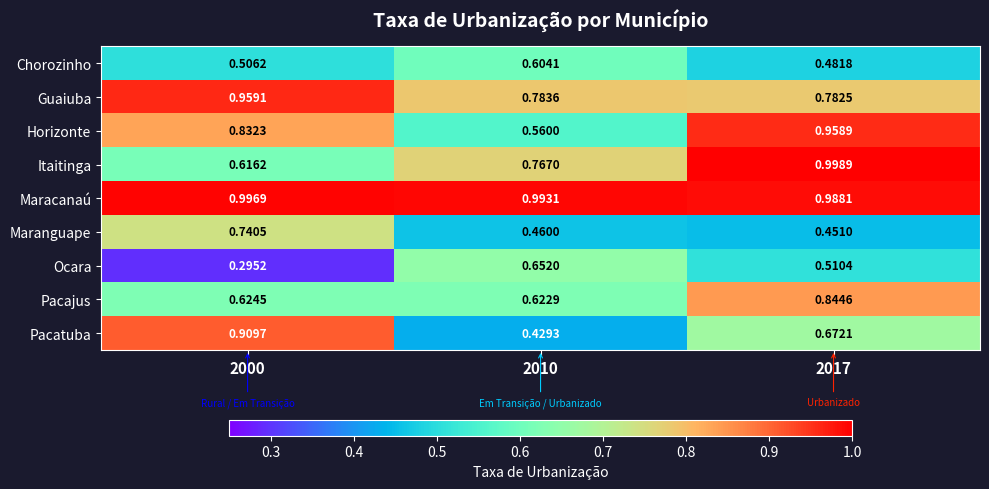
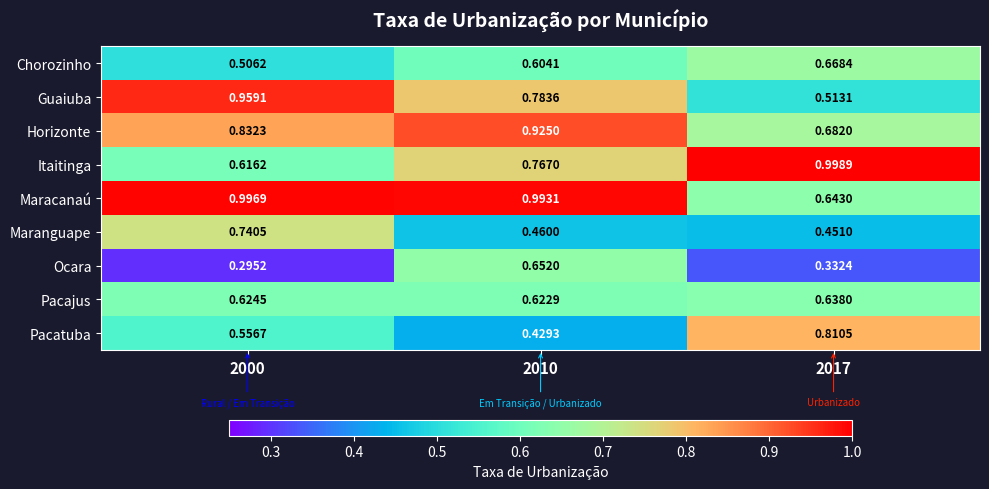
Chorozinho, 2017: 0.4818 -> 0.6684
Guaiuba, 2017: 0.7825 -> 0.5131
Horizonte, 2010: 0.5600 -> 0.9250
Horizonte, 2017: 0.9589 -> 0.6820
Maracanaú, 2017: 0.9881 -> 0.6430
Ocara, 2017: 0.5104 -> 0.3324
Pacajus, 2017: 0.8446 -> 0.6380
Pacatuba, 2000: 0.9097 -> 0.5567
Pacatuba, 2017: 0.6721 -> 0.8105
